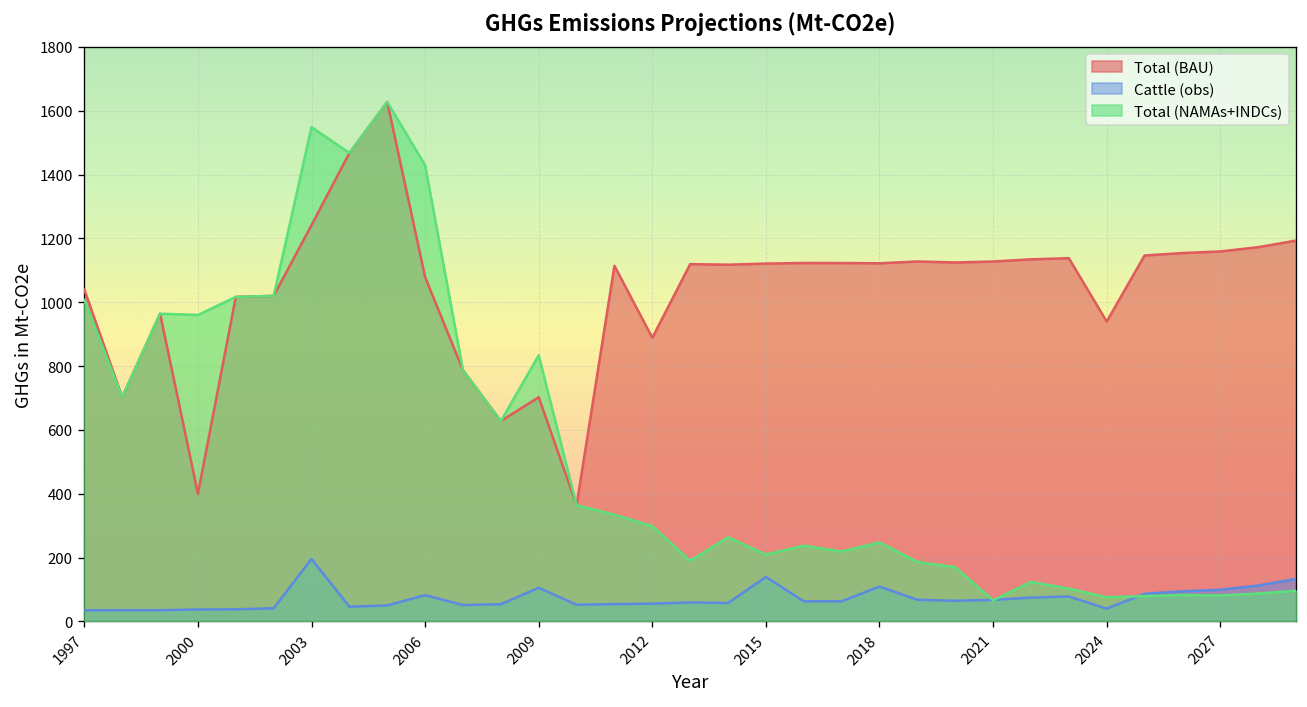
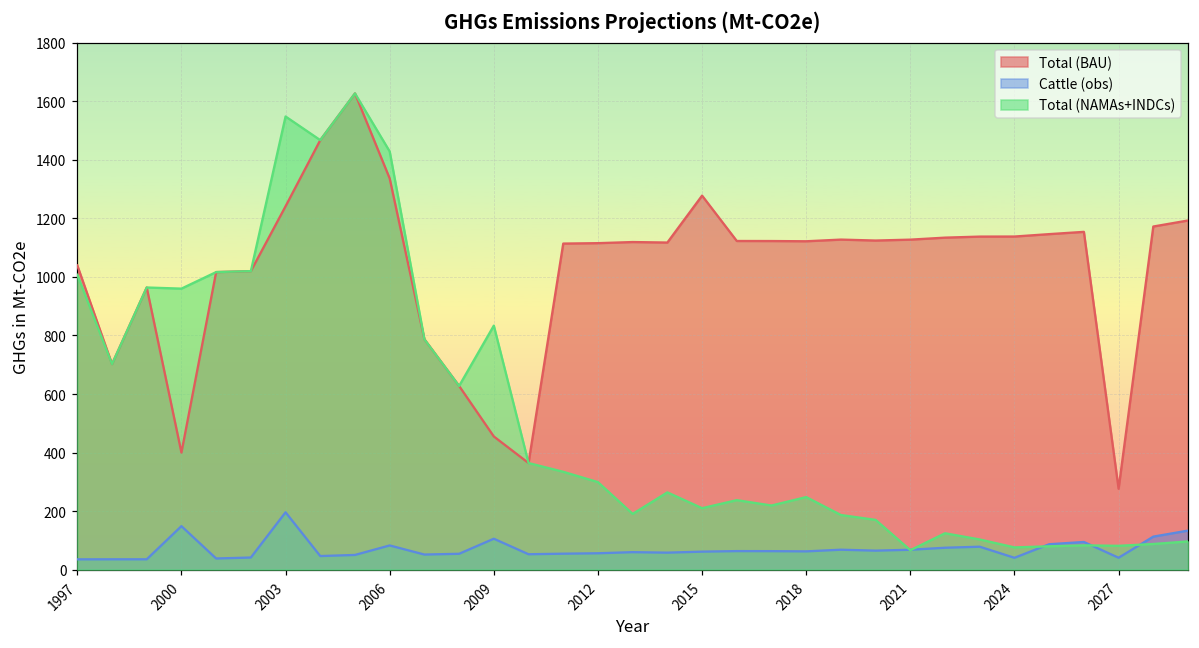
Cattle (obs), 2000: 40 -> 150
Total (BAU), 2006: 1080 -> 1340
Total (BAU), 2009: 700 -> 450
Total (BAU), 2012: 890 -> 1120
Total (BAU), 2015: 1120 -> 1280
Cattle (obs), 2015: 140 -> 60
Cattle (obs), 2018: 110 -> 60
Total (BAU), 2024: 940 -> 1140
Total (BAU), 2027: 1160 -> 280
Cattle (obs), 2027: 100 -> 40
